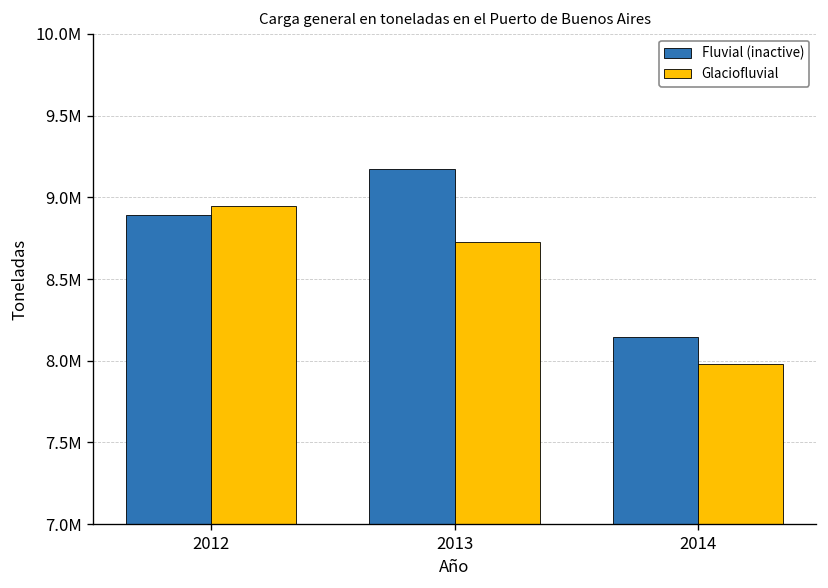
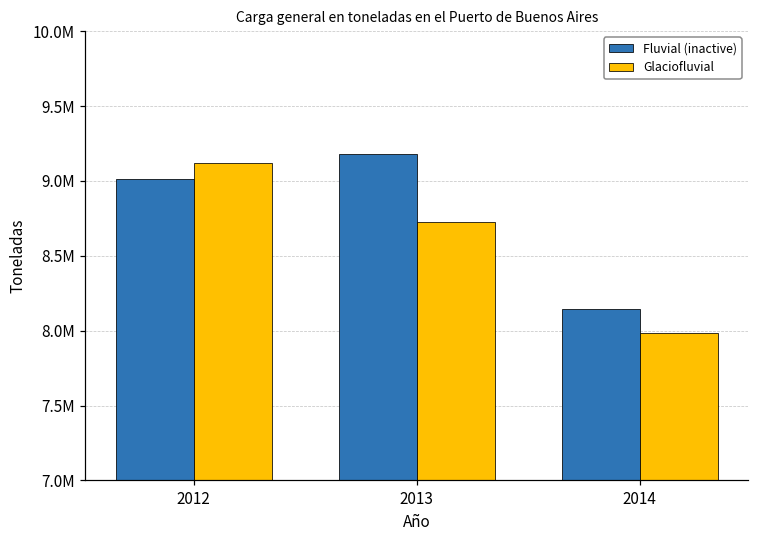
Fluvial (inactive), 2012: 8890000 -> 9010000
Glaciofluvial, 2012: 8950000 -> 9120000
